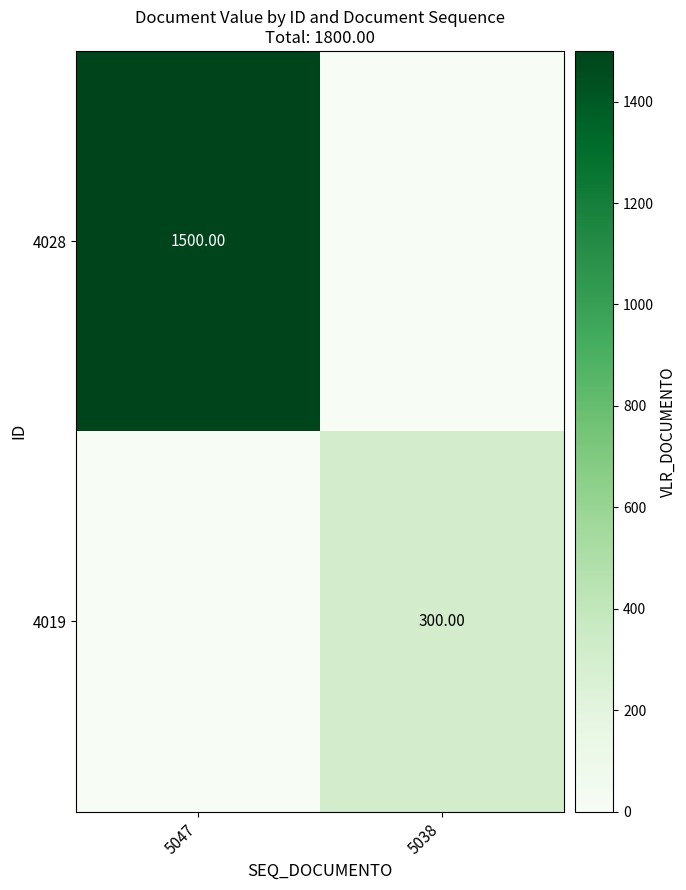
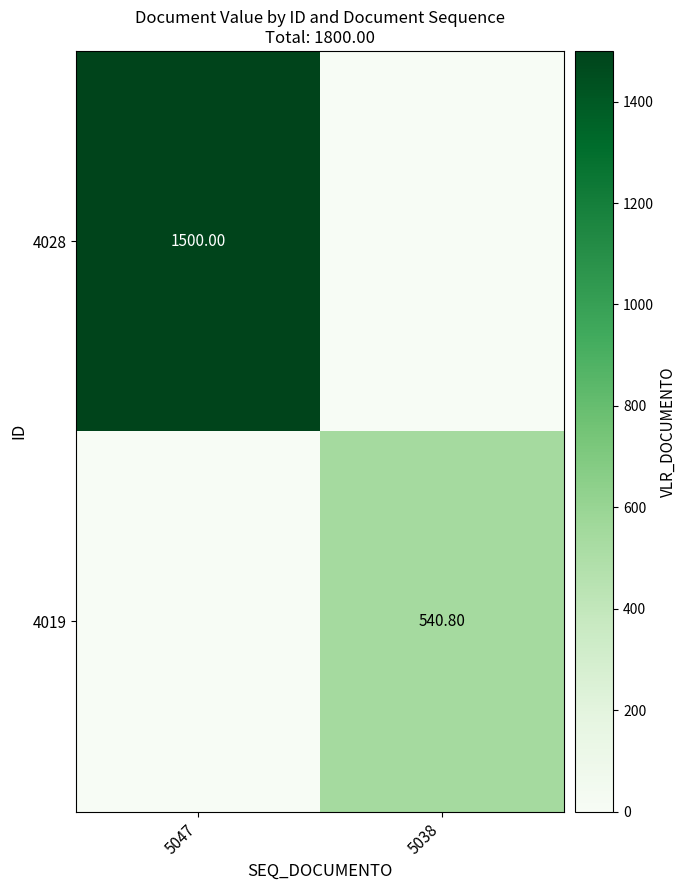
4019, 5038: 300.00 -> 540.80
